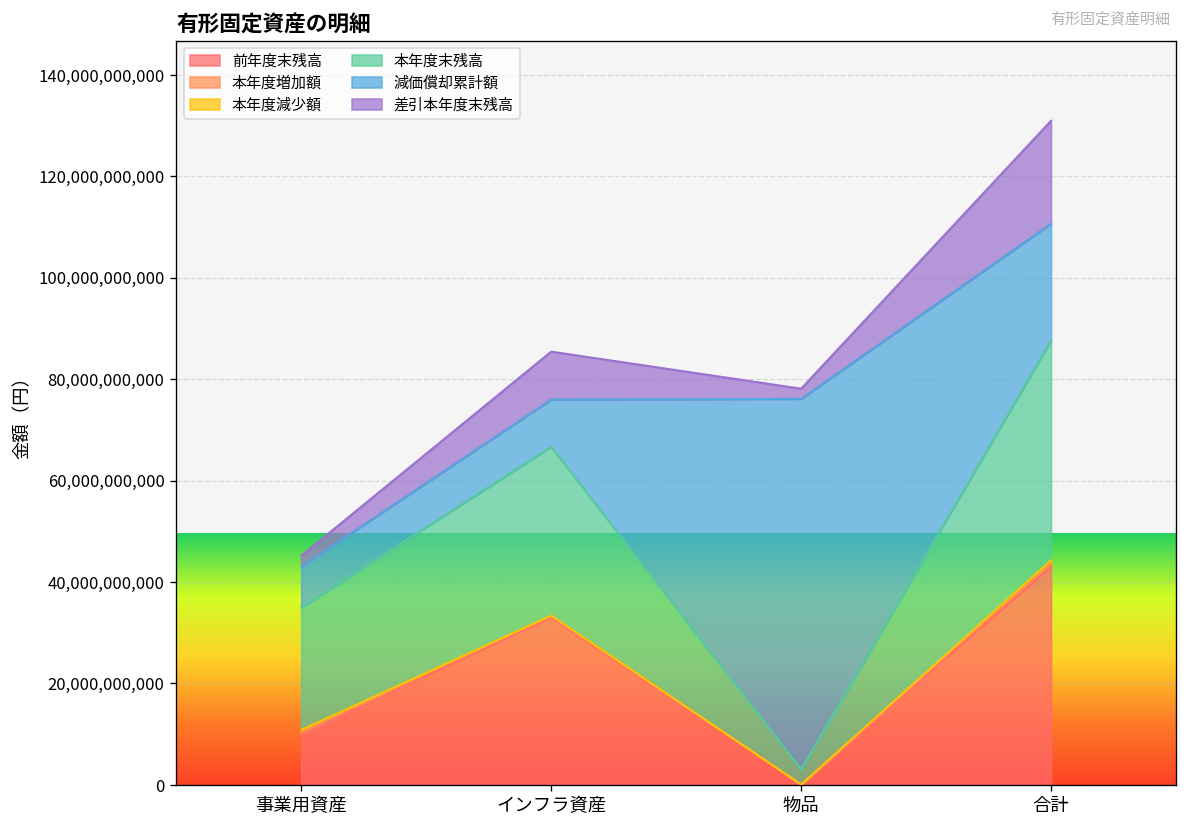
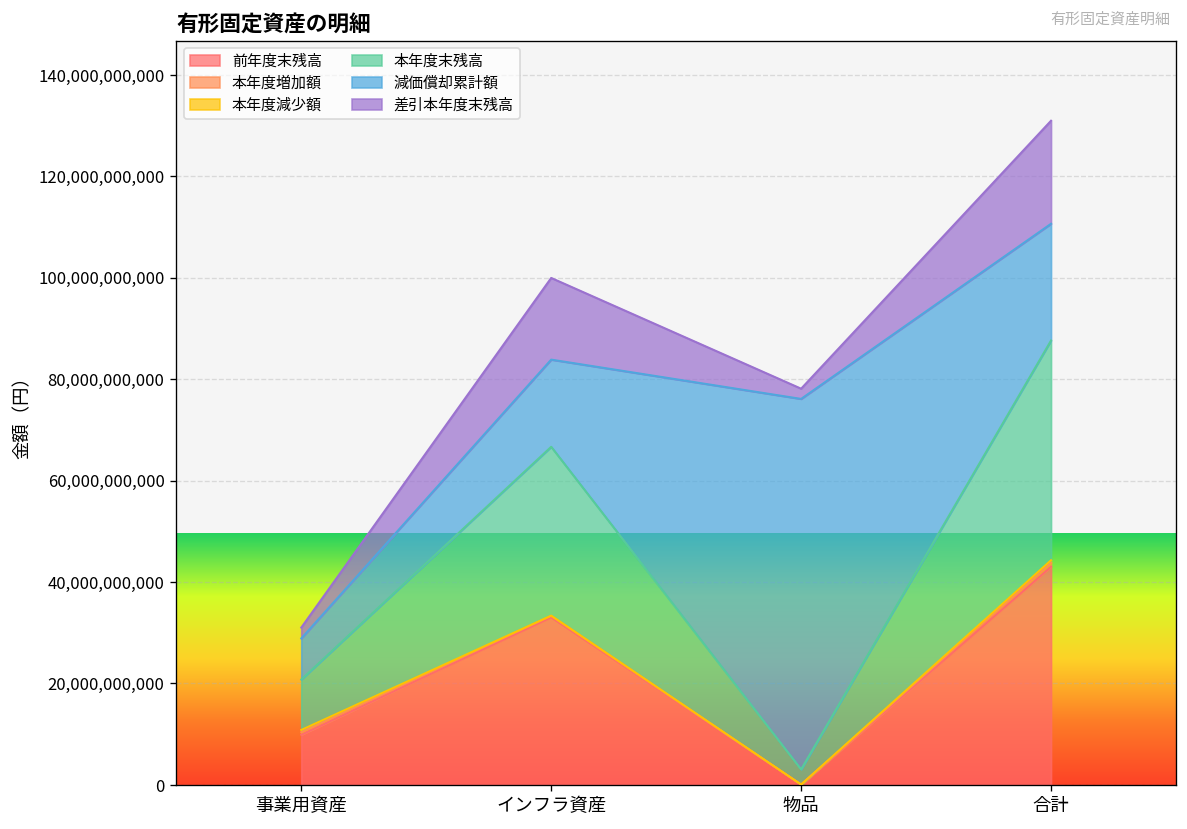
本年度末残高, 事業用資産: 24,000,000,000 -> 10,000,000,000
減価償却累計額, インフラ資産: 9,000,000,000 -> 17,000,000,000
差引本年度末残高, インフラ資産: 9,000,000,000 -> 16,000,000,000
